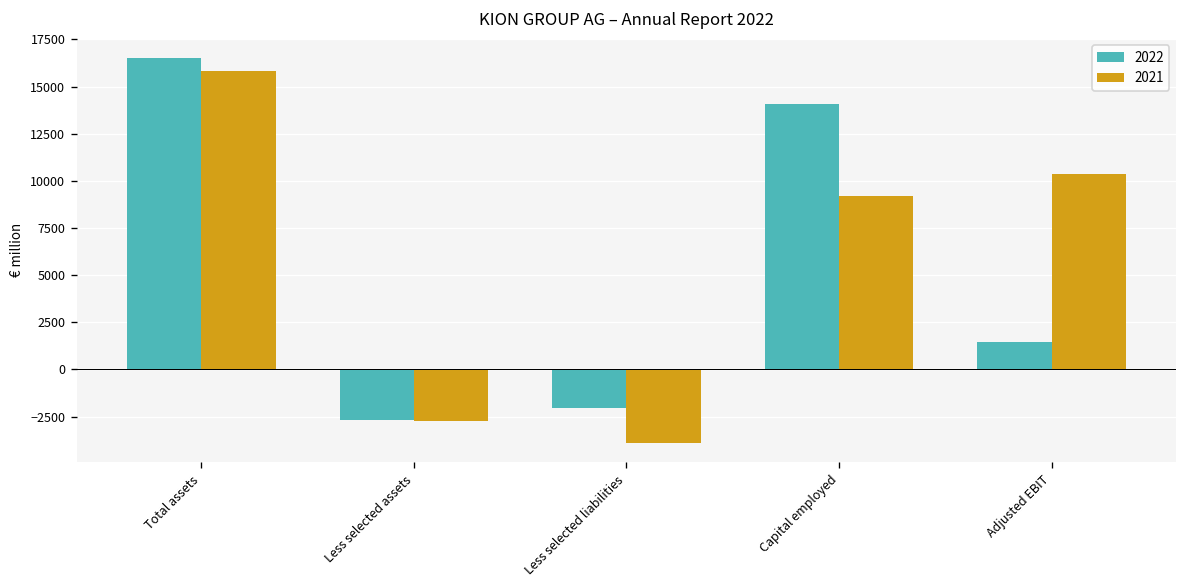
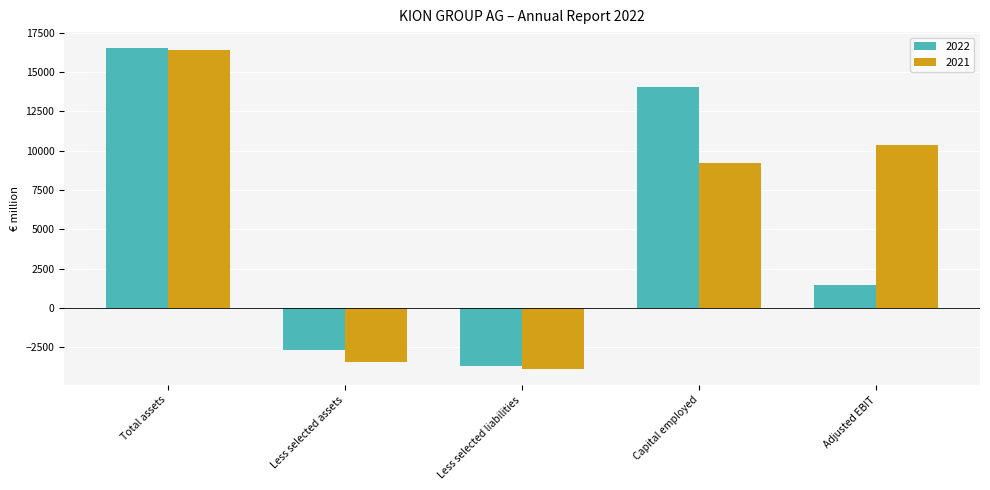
2021, Total assets: 15900 -> 16400
2021, Less selected assets: -2700 -> -3400
2022, Less selected liabilities: -2000 -> -3700
